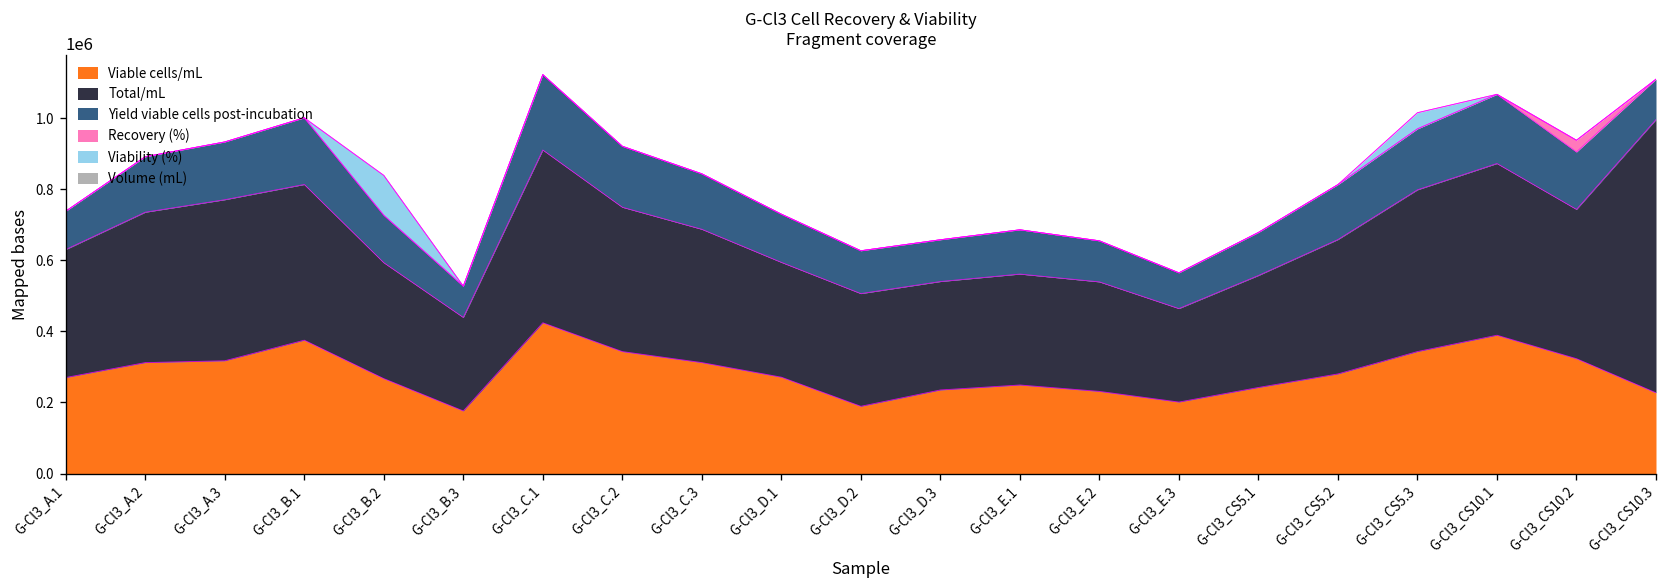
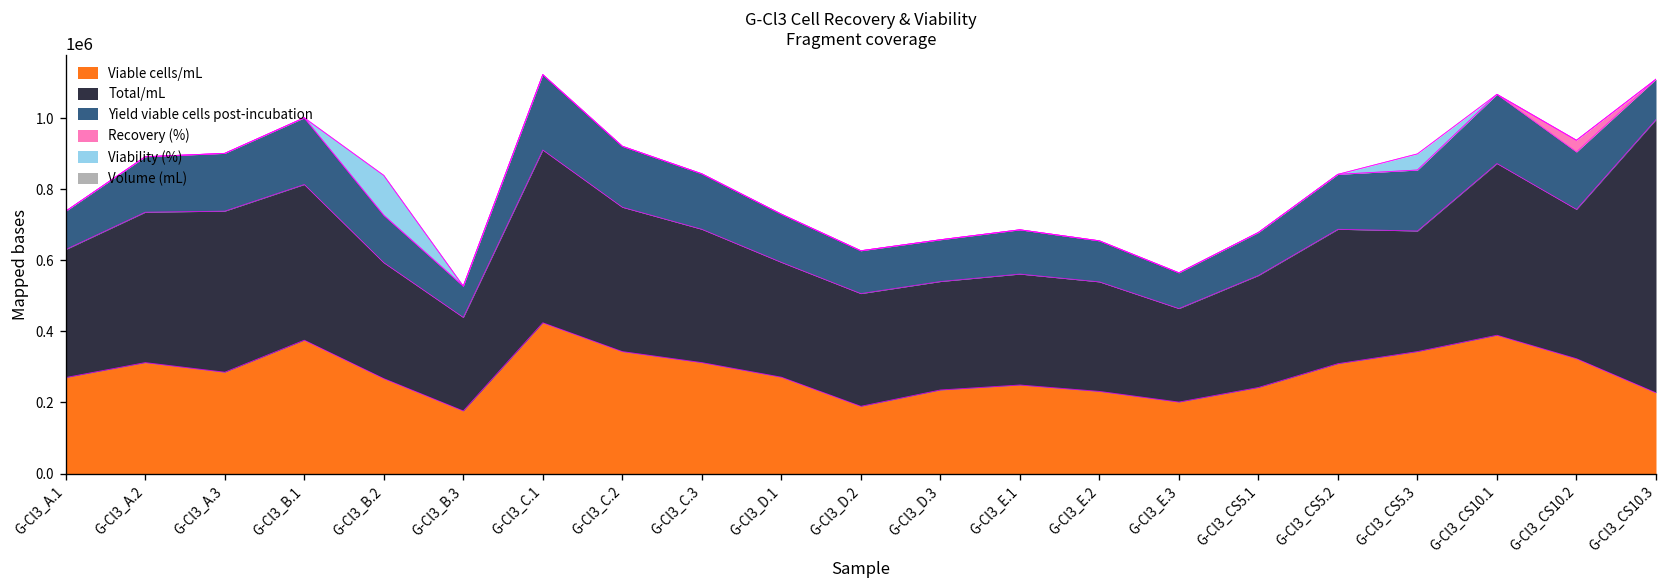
Viable cells/mL, G-Cl3_A.3: 320000 -> 290000
Viable cells/mL, G-Cl3_CS5.2: 280000 -> 310000
Total/mL, G-Cl3_CS5.3: 460000 -> 340000
